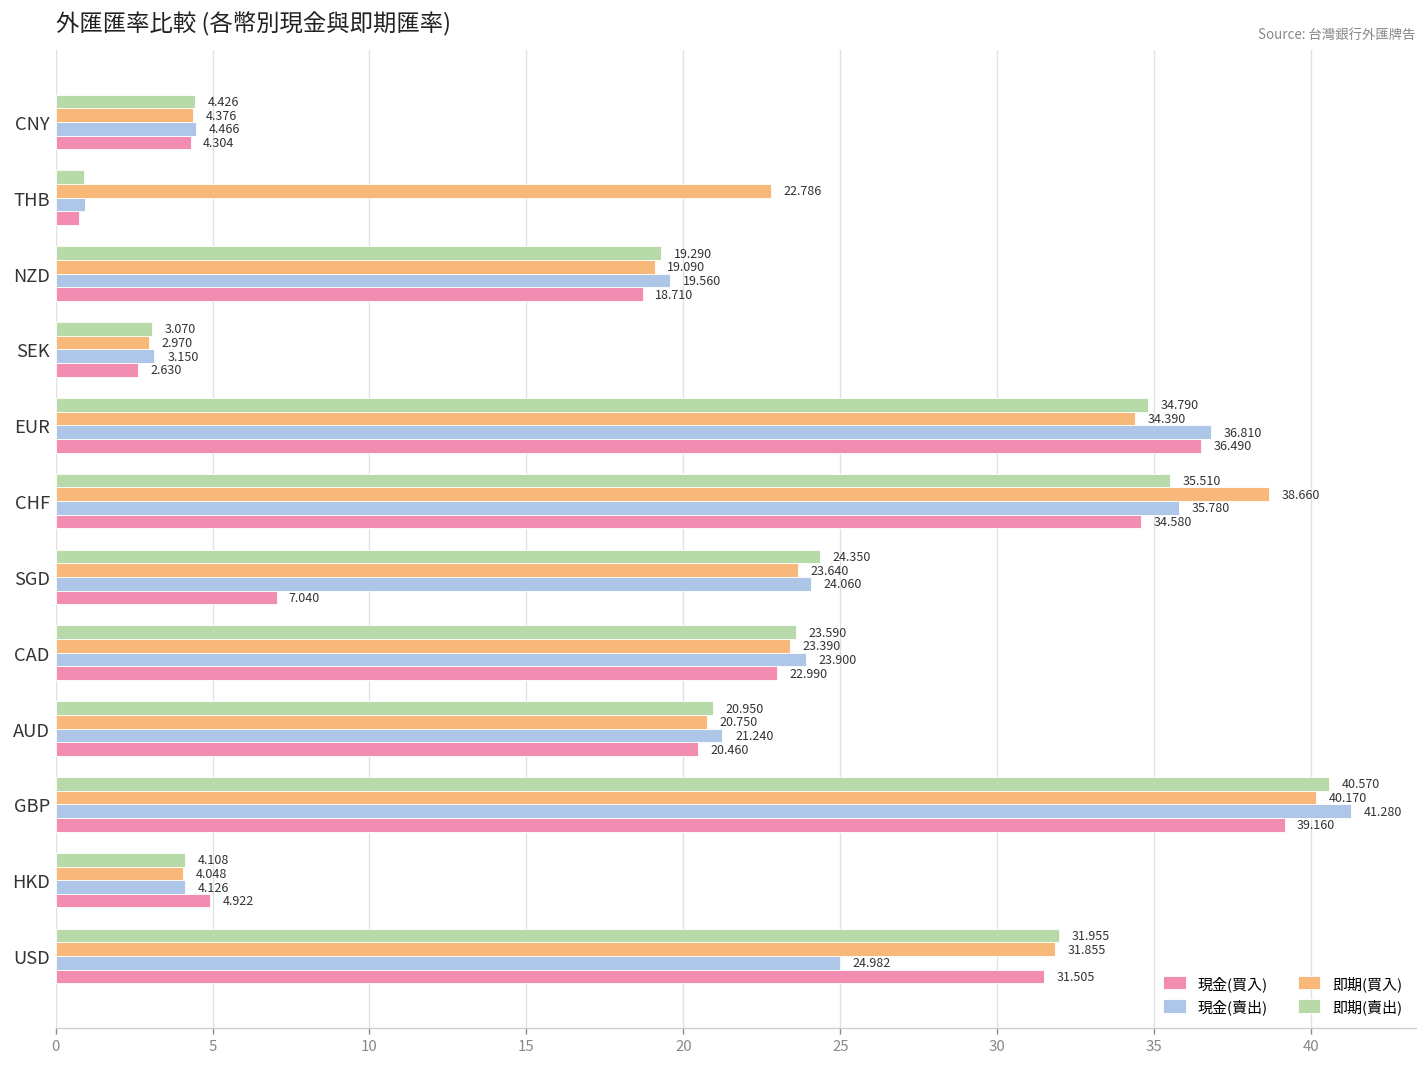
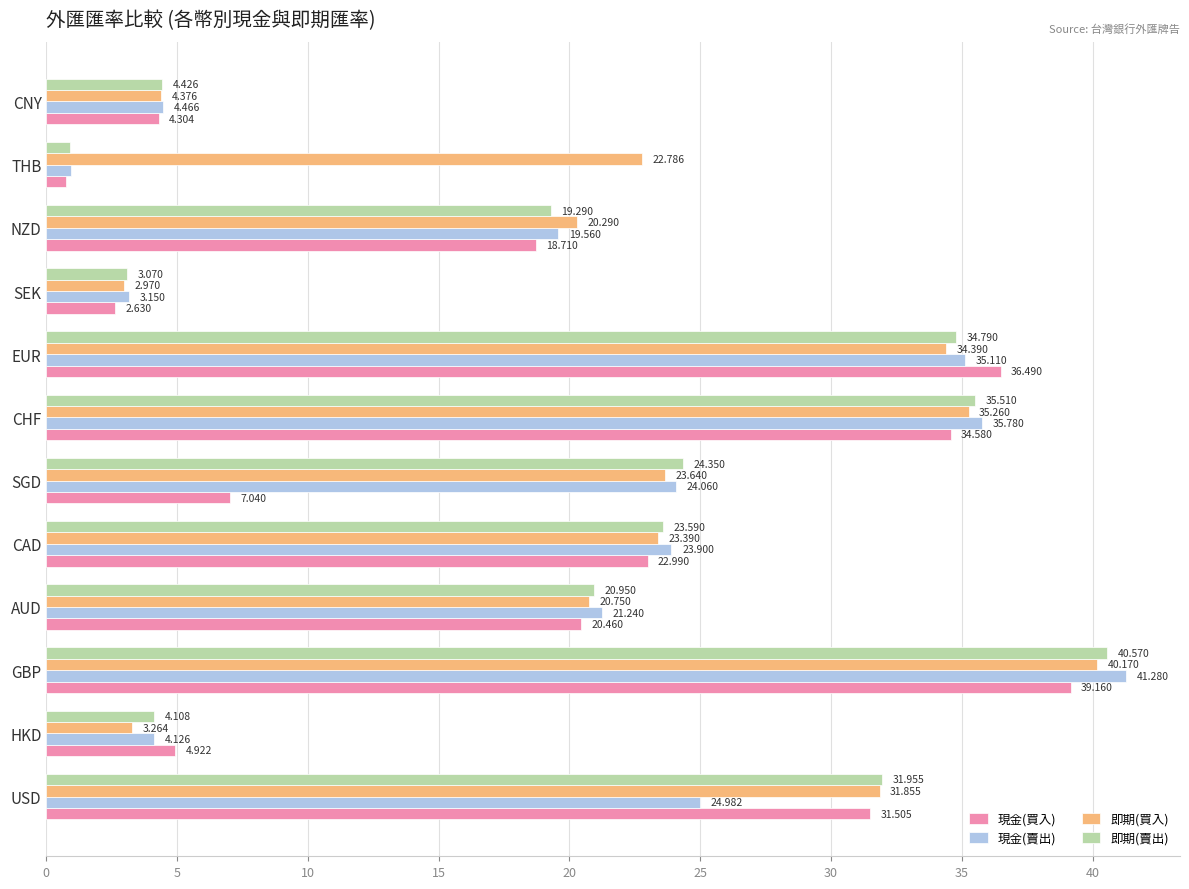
即期(買入), NZD: 19.090 -> 20.290
現金(賣出), EUR: 36.810 -> 35.110
即期(買入), CHF: 38.660 -> 35.260
即期(買入), HKD: 4.048 -> 3.264
